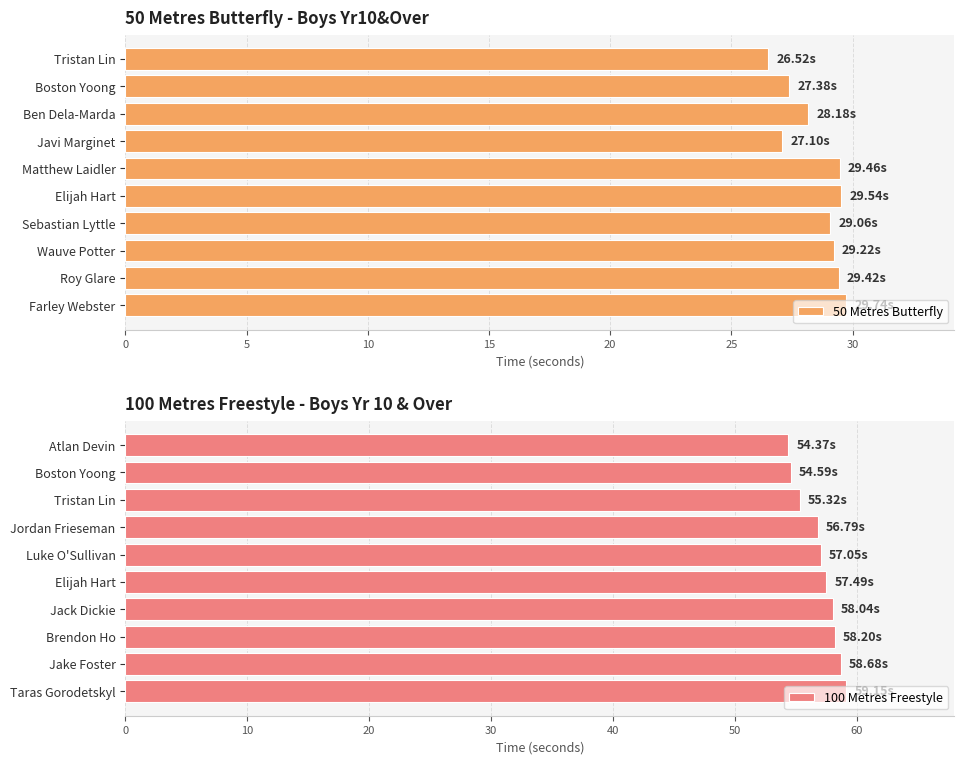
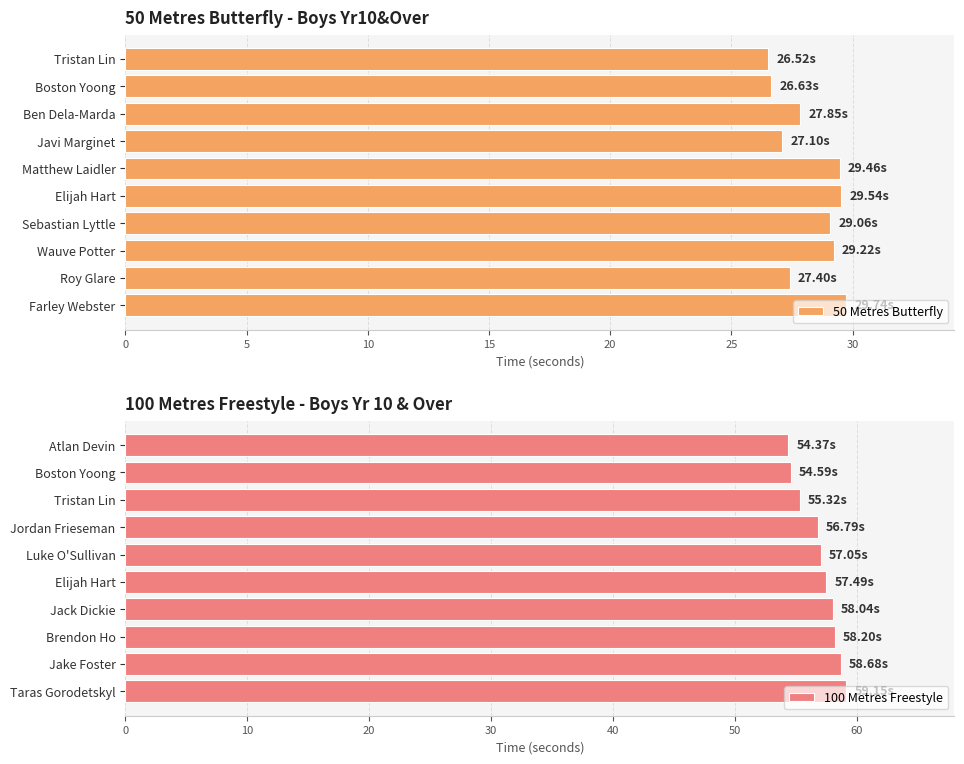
50 Metres Butterfly - Boys Yr10&Over, Boston Yoong: 27.38s -> 26.63s
50 Metres Butterfly - Boys Yr10&Over, Ben Dela-Marda: 28.18s -> 27.85s
50 Metres Butterfly - Boys Yr10&Over, Roy Glare: 29.42s -> 27.40s
